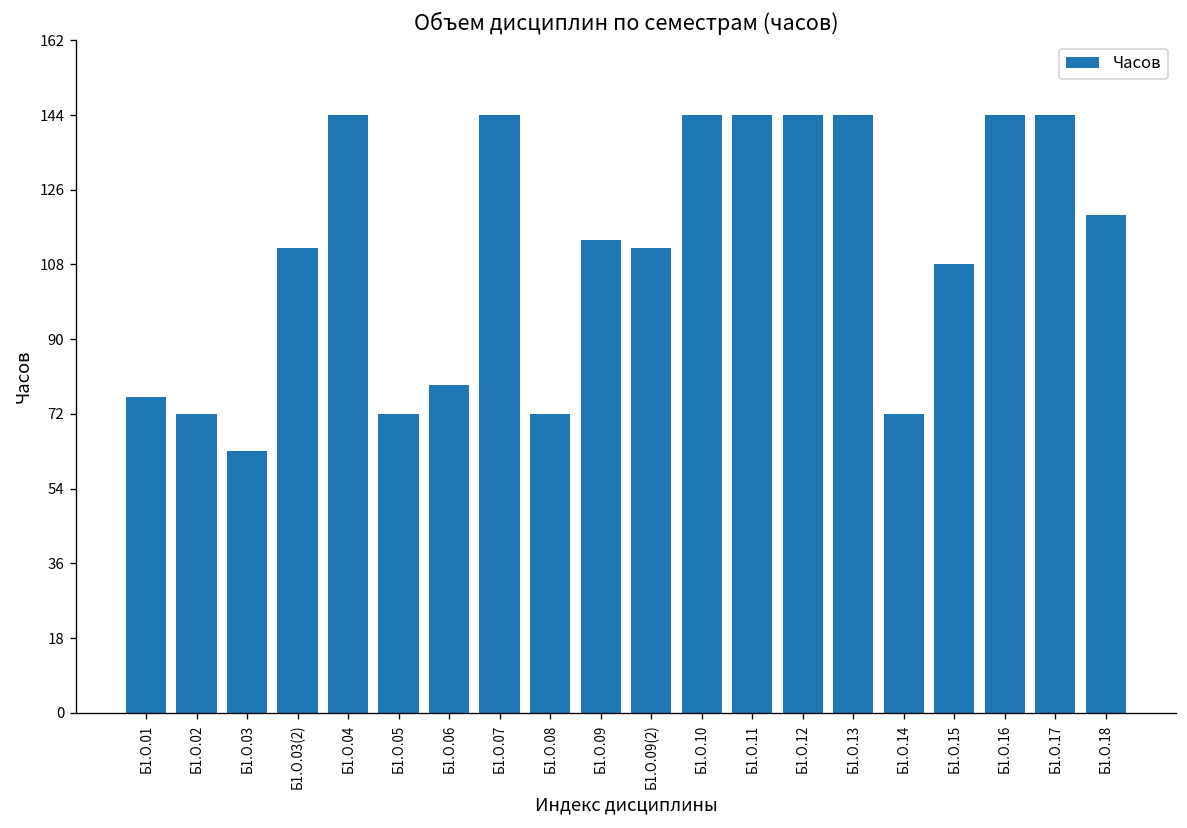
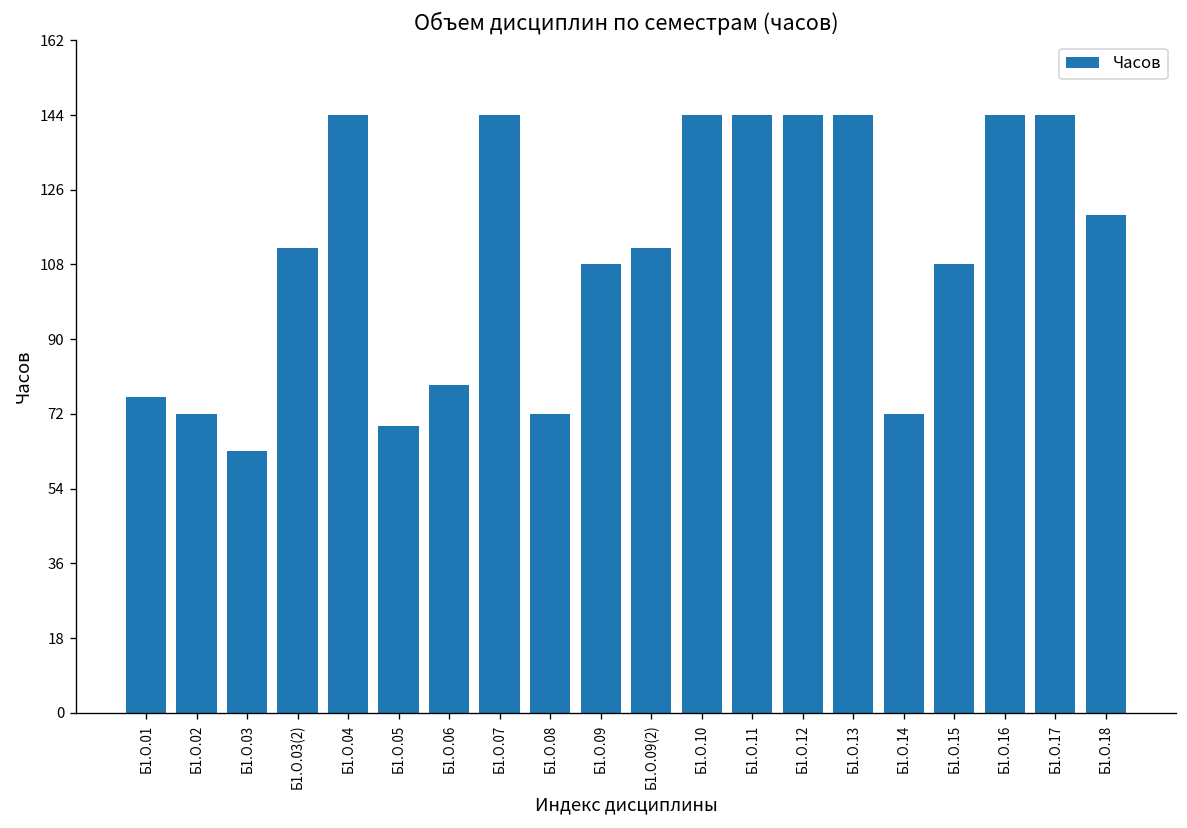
Б1.О.05: 72 -> 69
Б1.О.09: 114 -> 108
